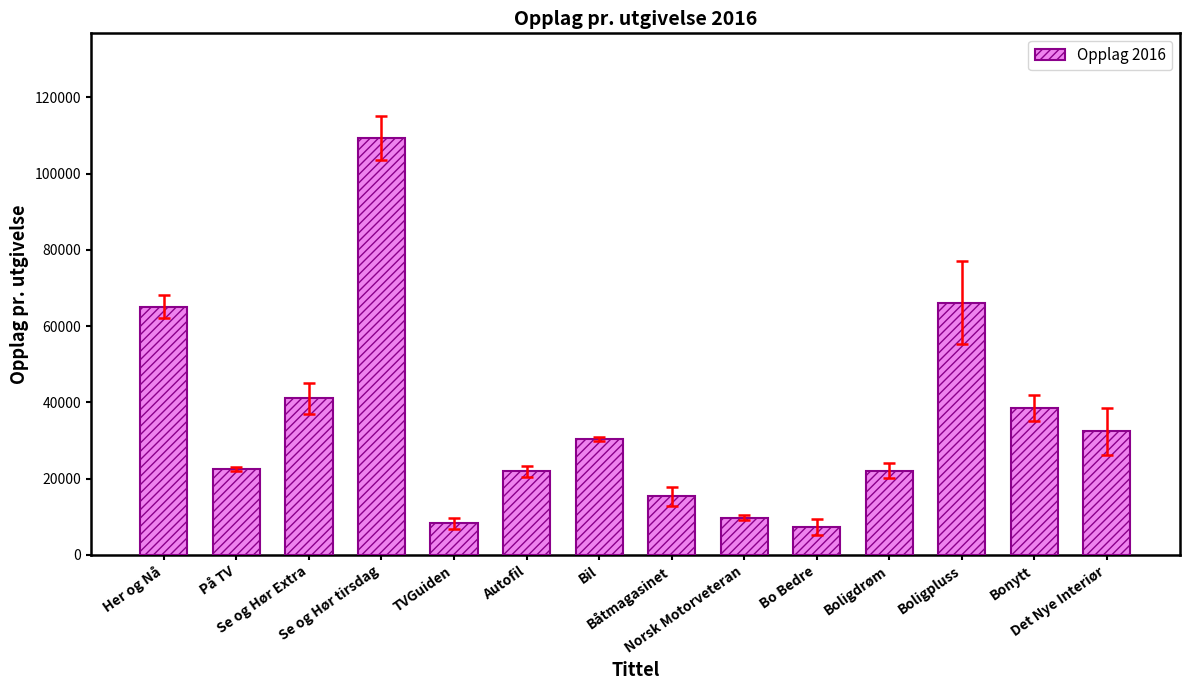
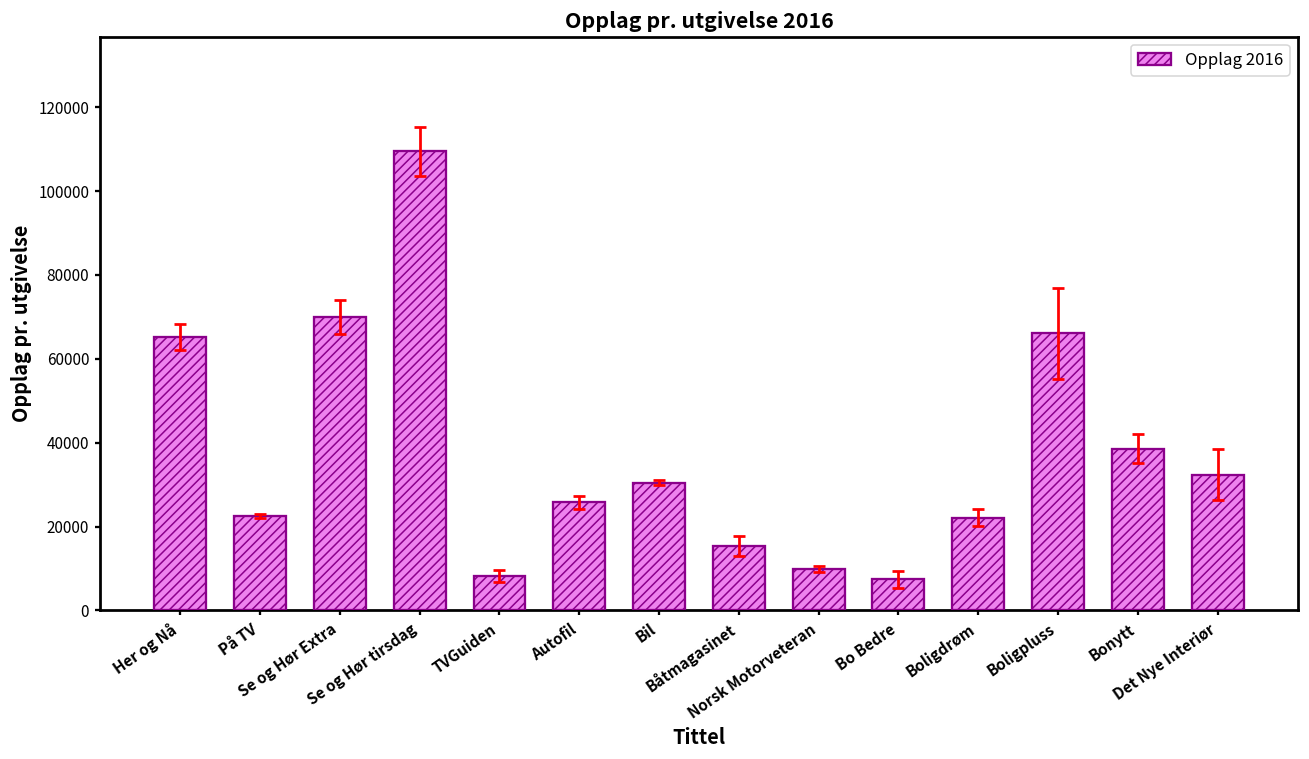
Opplag 2016, Se og Hør Extra: 41000 -> 70000
Opplag 2016, Autofil: 22000 -> 26000
